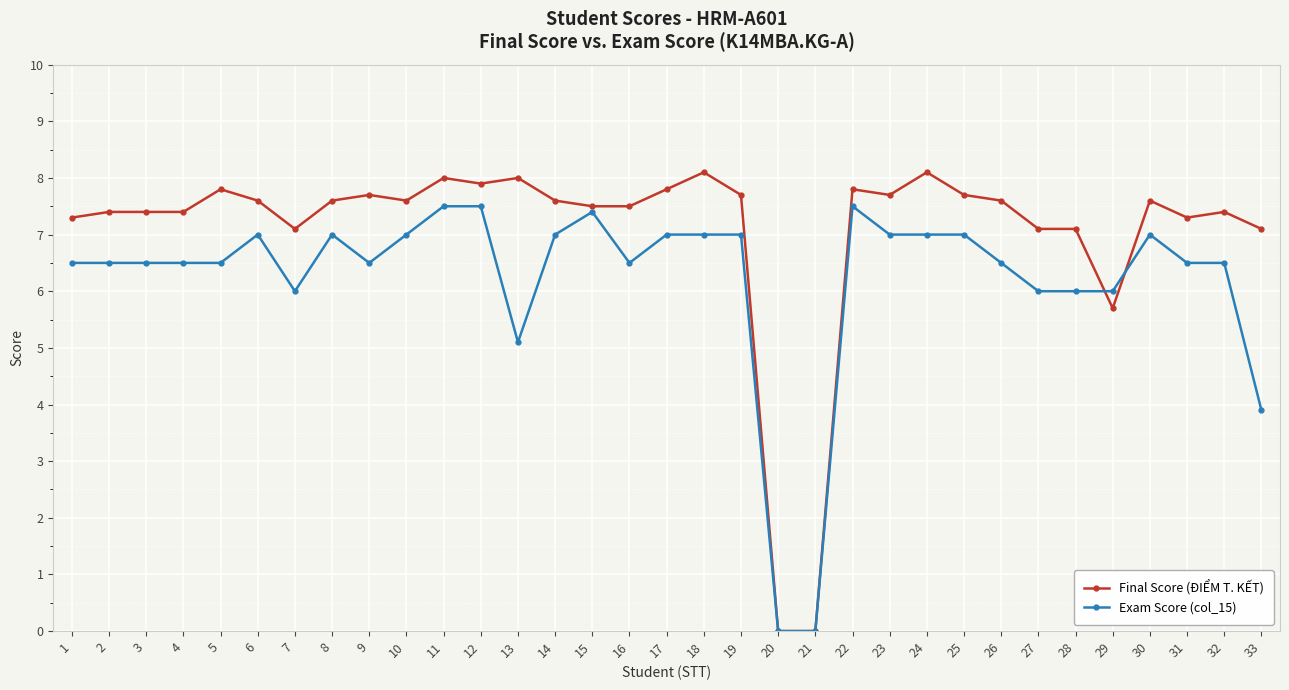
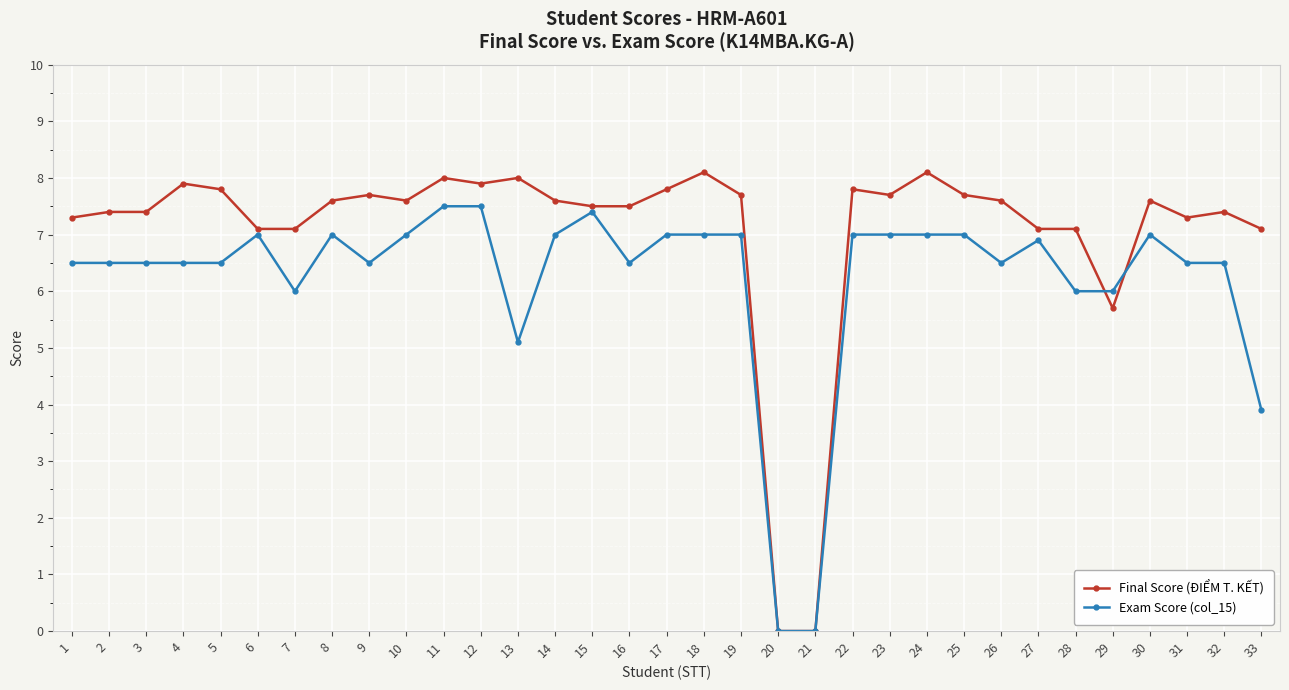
Final Score (ĐIỂM T. KẾT), 4: 7.4 -> 7.9
Final Score (ĐIỂM T. KẾT), 6: 7.6 -> 7.1
Exam Score (col_15), 22: 7.5 -> 7.0
Exam Score (col_15), 27: 6.0 -> 6.9
